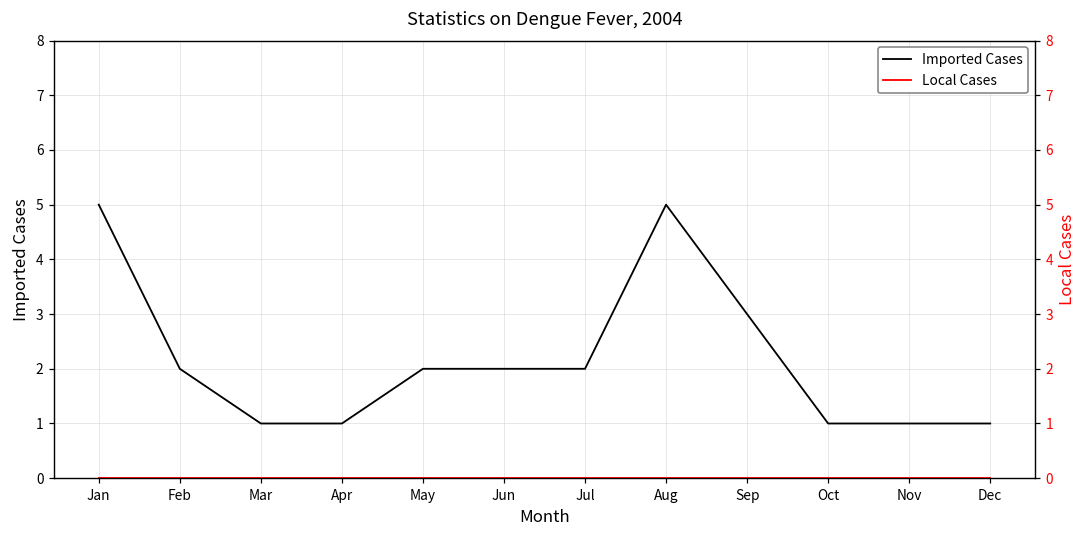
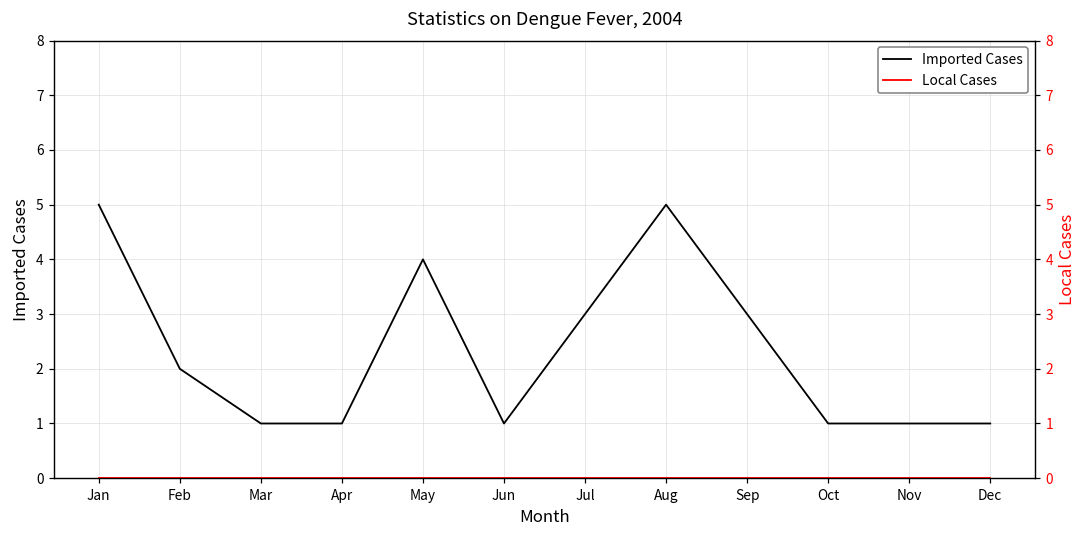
Imported Cases, May: 2 -> 4
Imported Cases, Jun: 2 -> 1
Imported Cases, Jul: 2 -> 3
